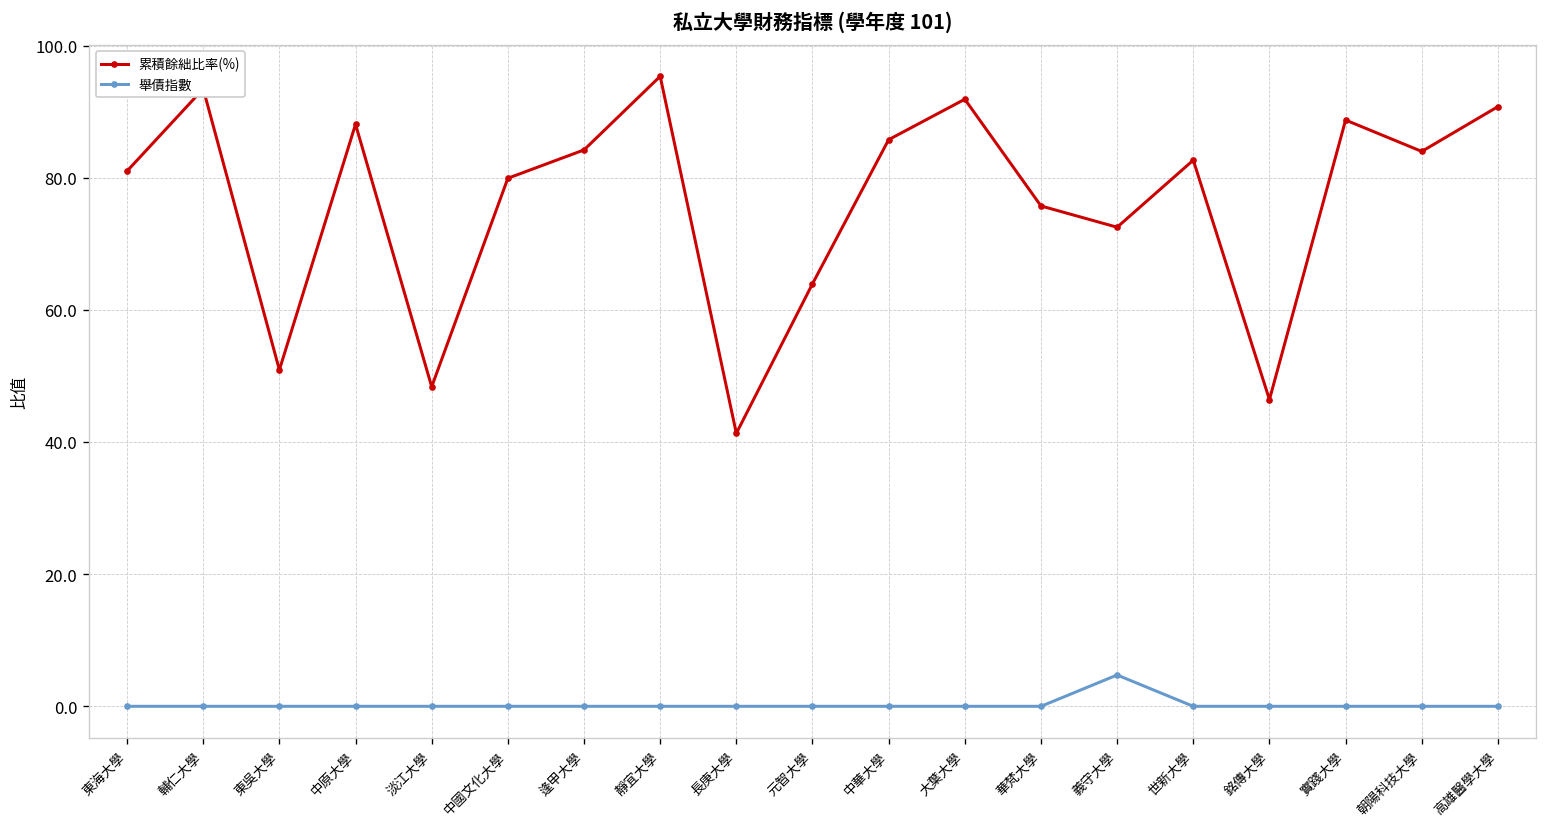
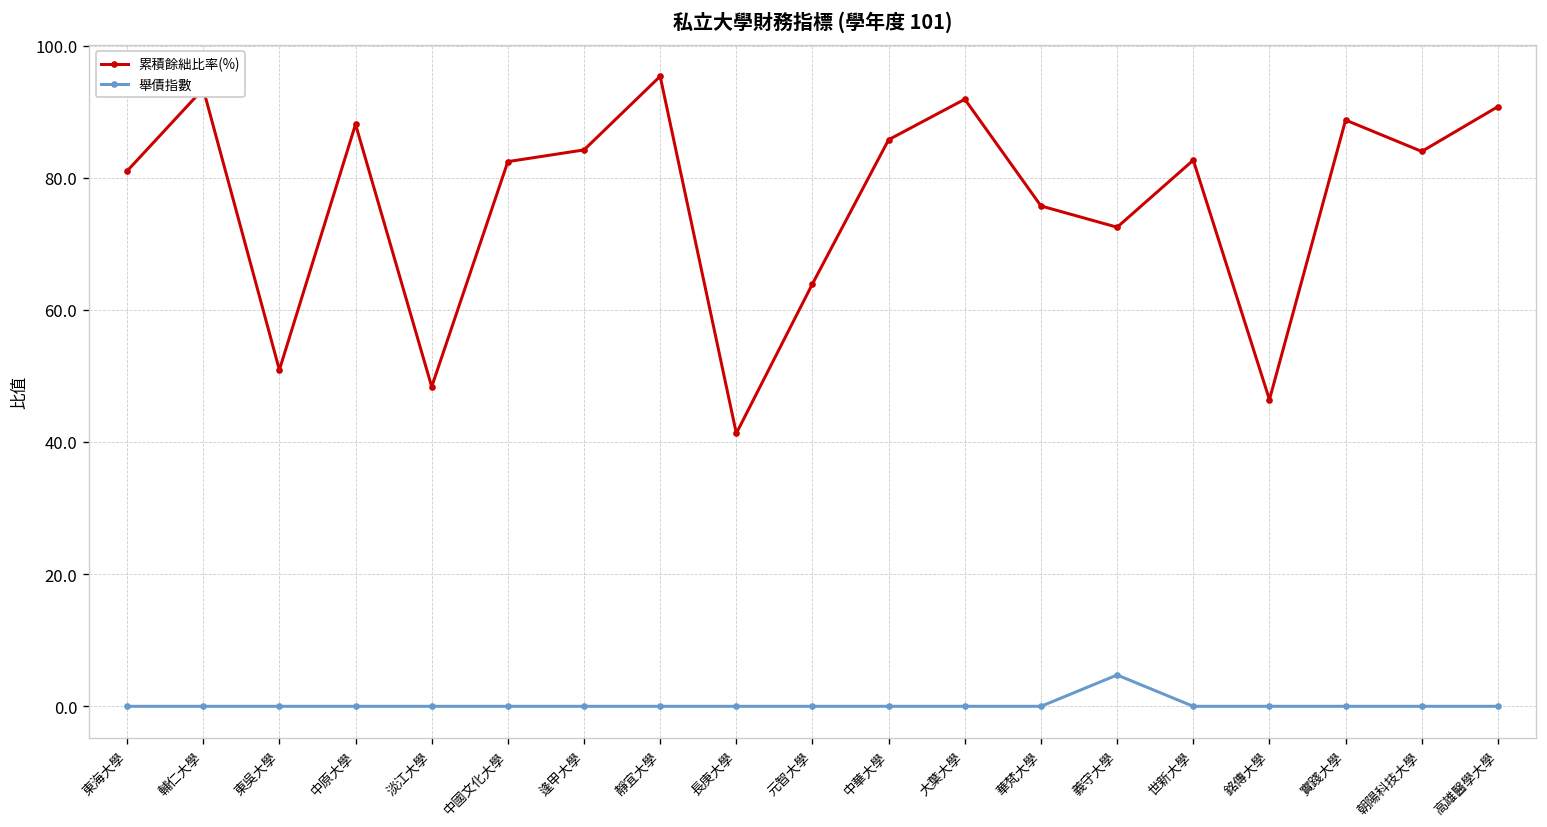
累積餘絀比率(%), 中國文化大學: 80 -> 82
